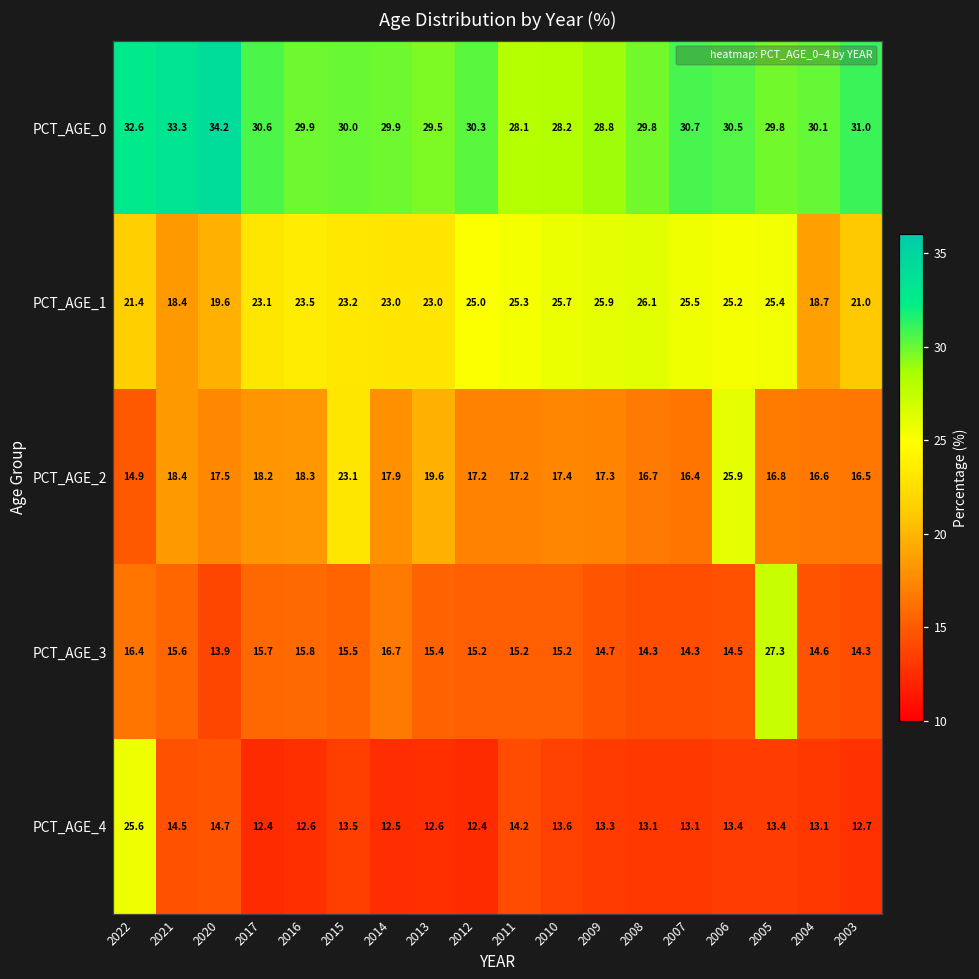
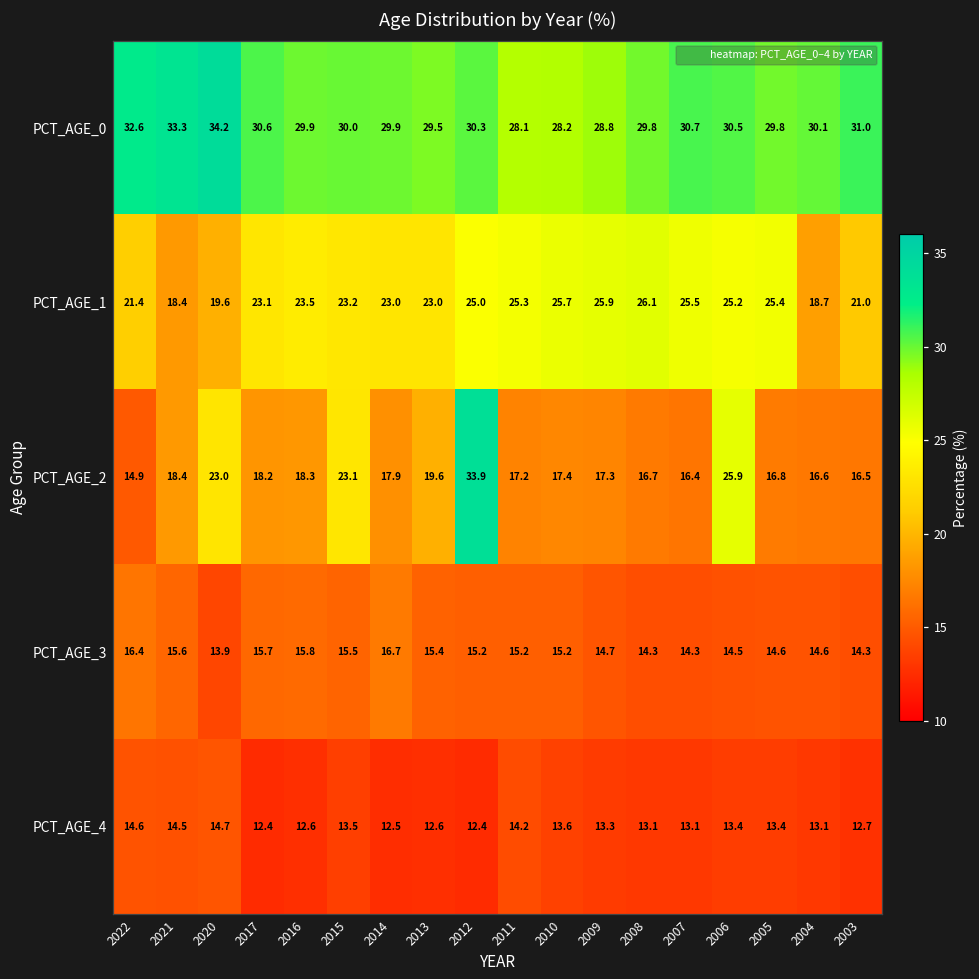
PCT_AGE_2, 2020: 17.5 -> 23.0
PCT_AGE_2, 2012: 17.2 -> 33.9
PCT_AGE_3, 2005: 27.3 -> 14.6
PCT_AGE_4, 2022: 25.6 -> 14.6
